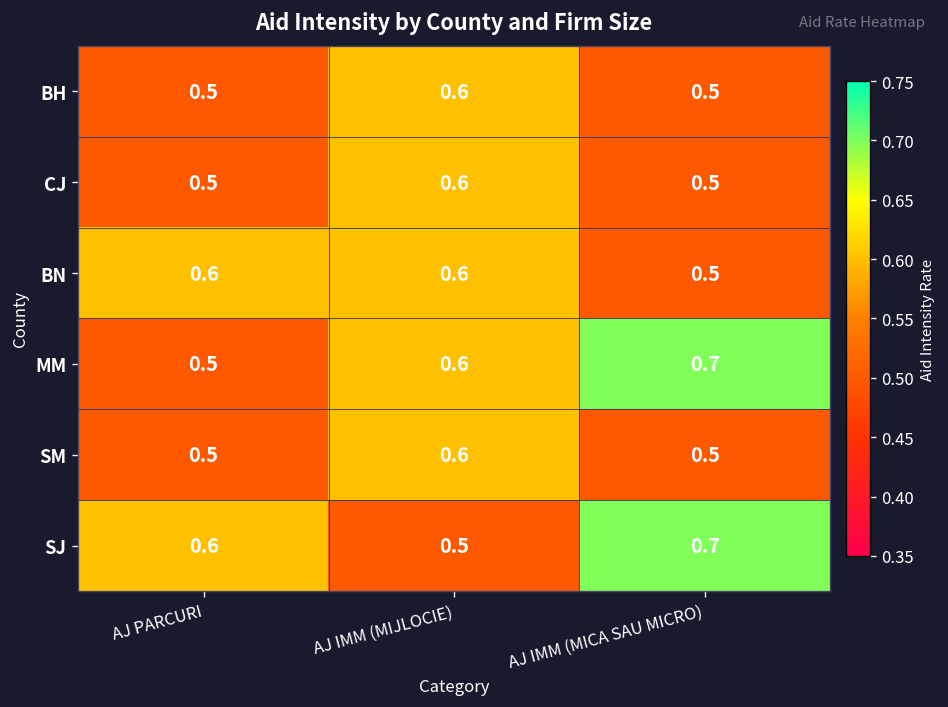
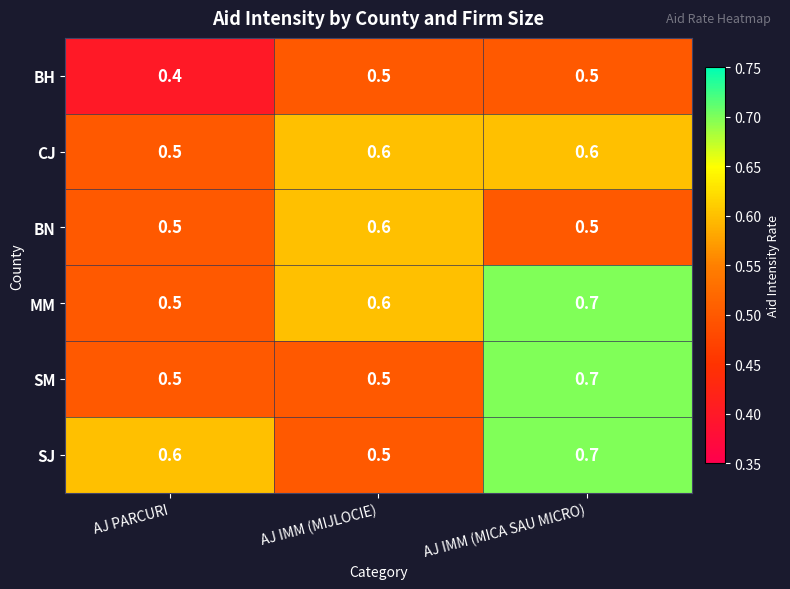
BH, AJ PARCURI: 0.5 -> 0.4
BH, AJ IMM (MIJLOCIE): 0.6 -> 0.5
CJ, AJ IMM (MICA SAU MICRO): 0.5 -> 0.6
BN, AJ PARCURI: 0.6 -> 0.5
SM, AJ IMM (MIJLOCIE): 0.6 -> 0.5
SM, AJ IMM (MICA SAU MICRO): 0.5 -> 0.7
